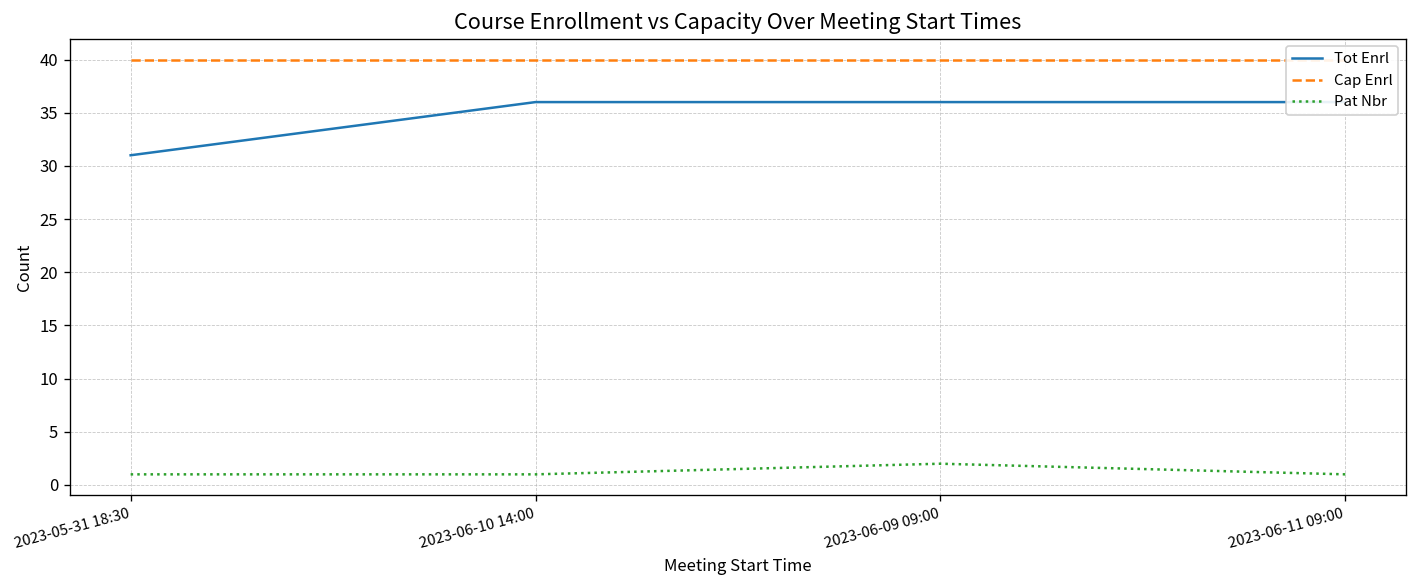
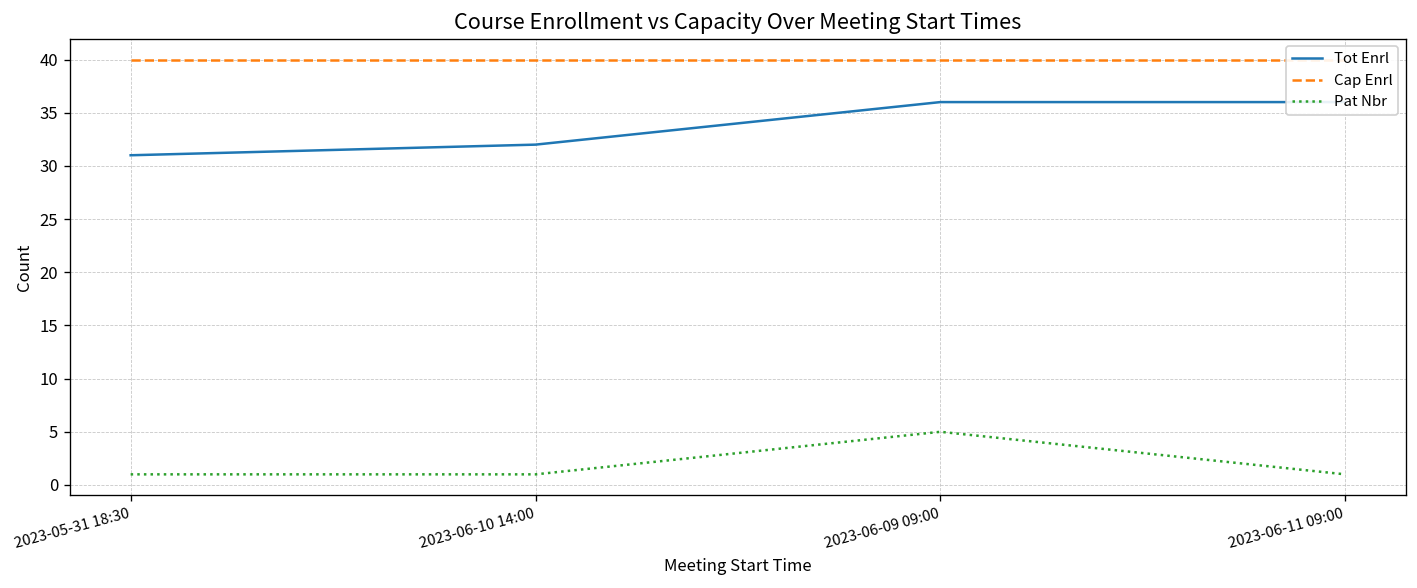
Tot Enrl, 2023-06-10 14:00: 36 -> 32
Pat Nbr, 2023-06-09 09:00: 2 -> 5
